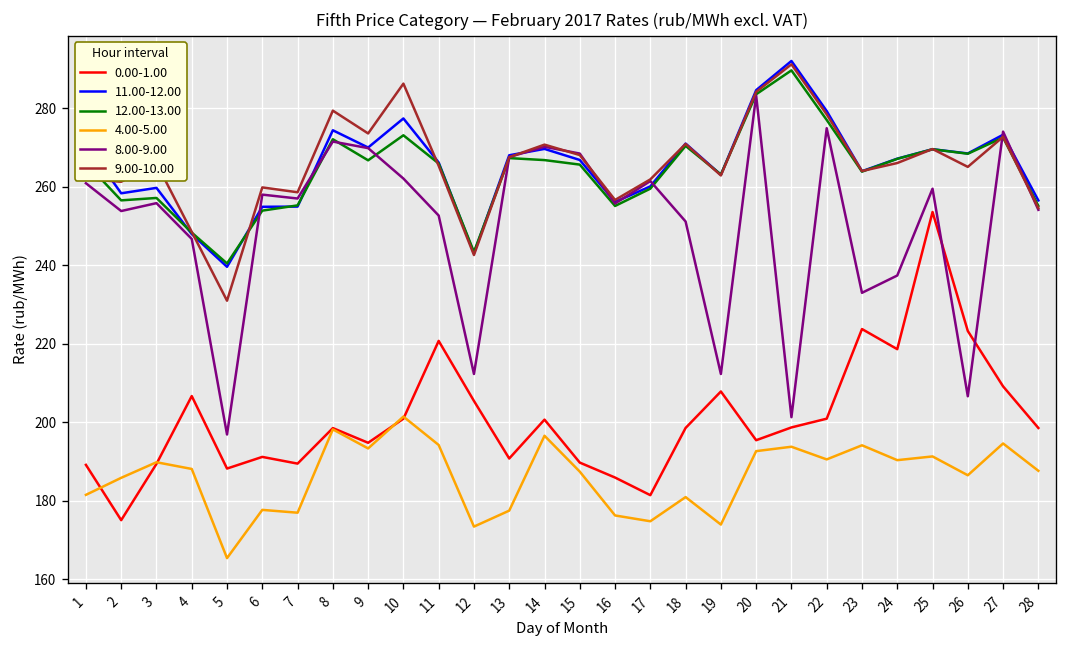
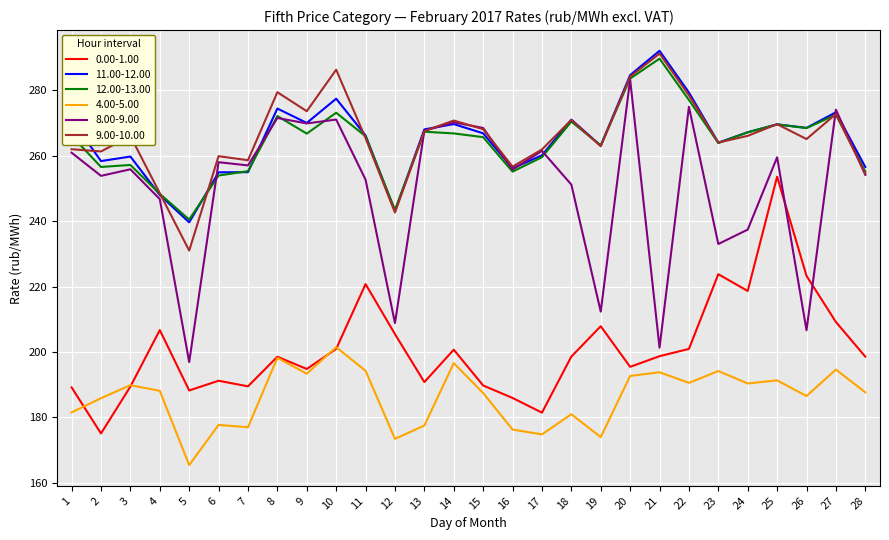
8.00-9.00, 10: 262 -> 271
8.00-9.00, 12: 212 -> 209
